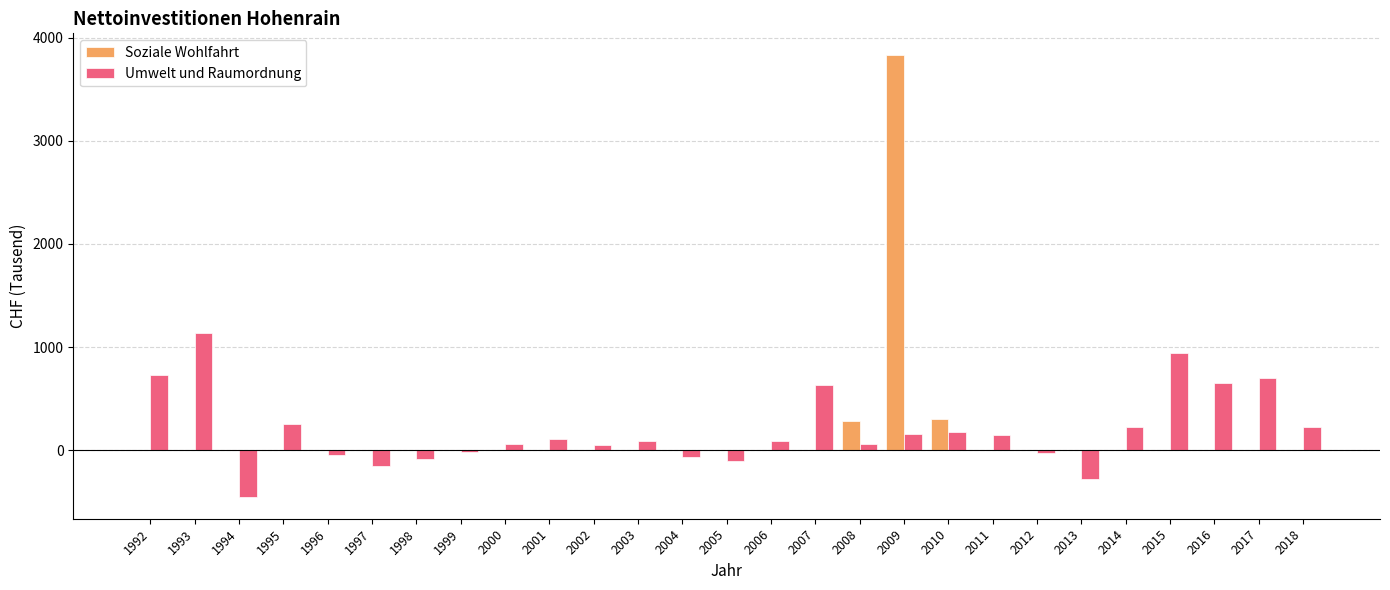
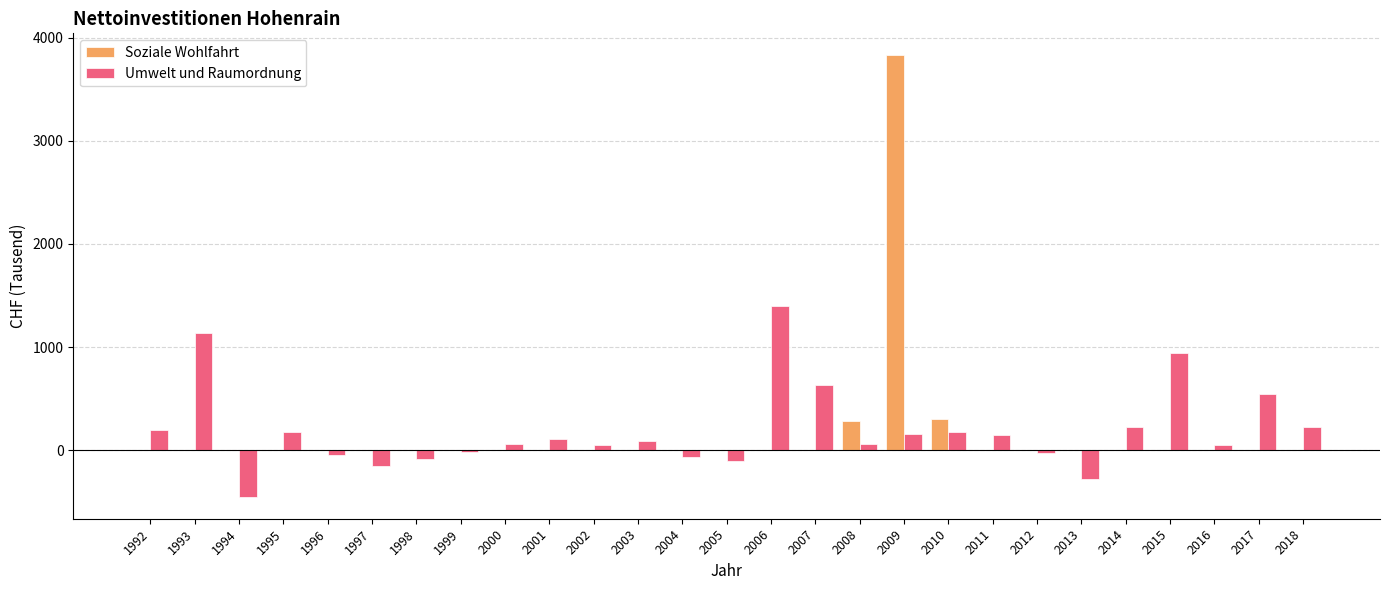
Umwelt und Raumordnung, 1992: 730 -> 200
Umwelt und Raumordnung, 1995: 260 -> 180
Umwelt und Raumordnung, 2006: 90 -> 1390
Umwelt und Raumordnung, 2016: 660 -> 60
Umwelt und Raumordnung, 2017: 700 -> 550
